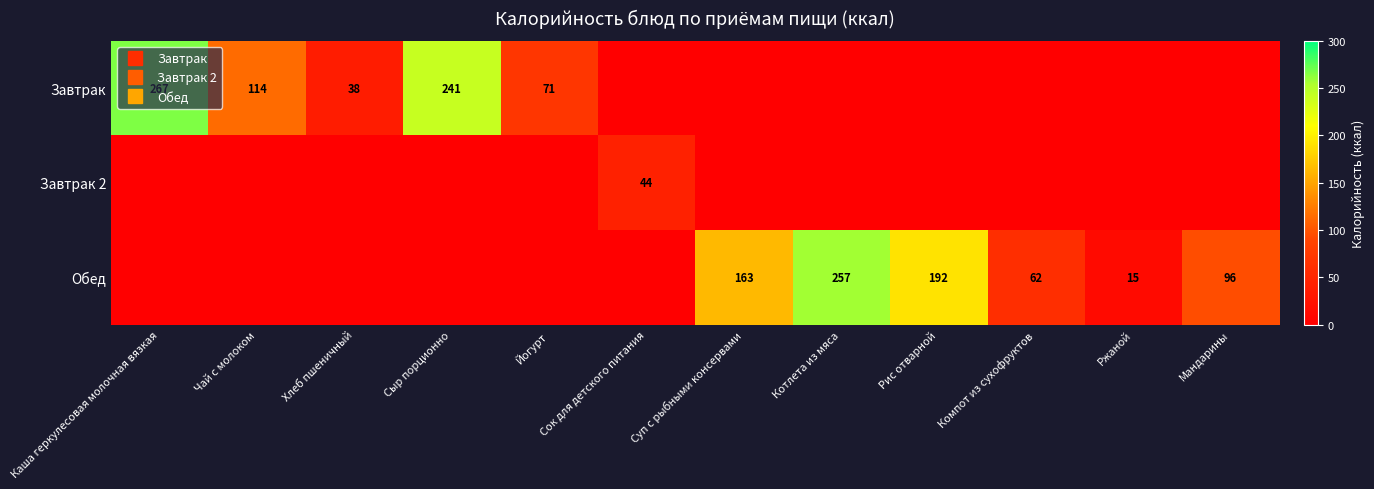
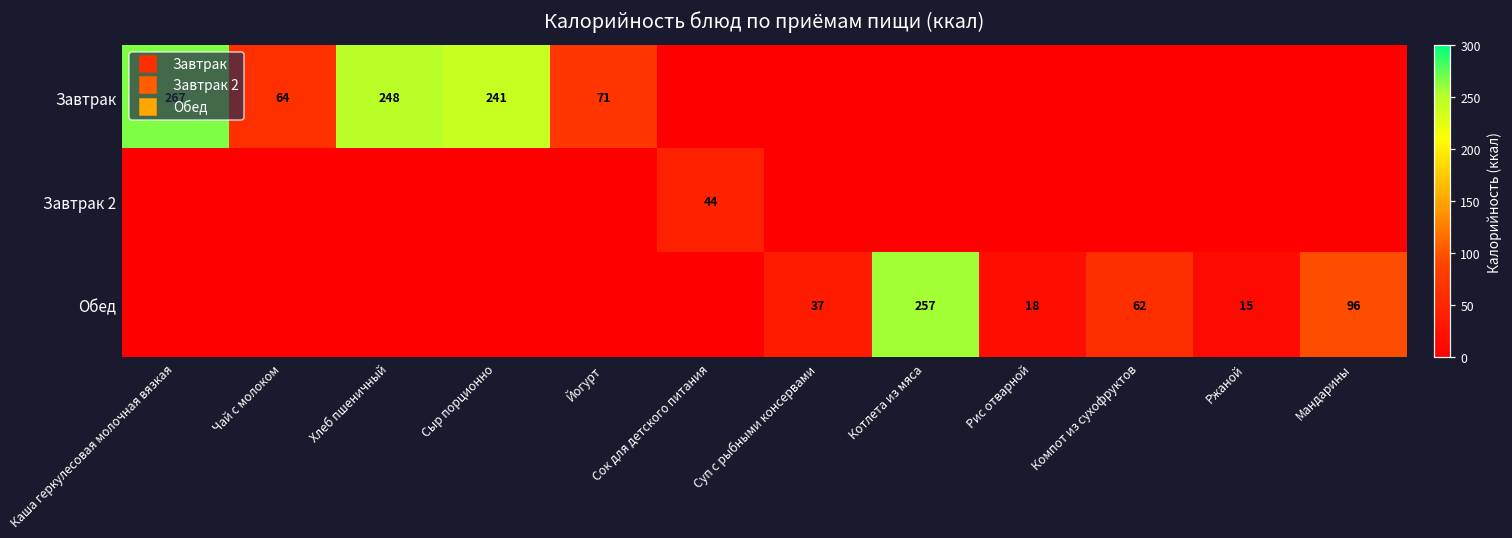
Завтрак, Чай с молоком: 114 -> 64
Завтрак, Хлеб пшеничный: 38 -> 248
Обед, Суп с рыбными консервами: 163 -> 37
Обед, Рис отварной: 192 -> 18
